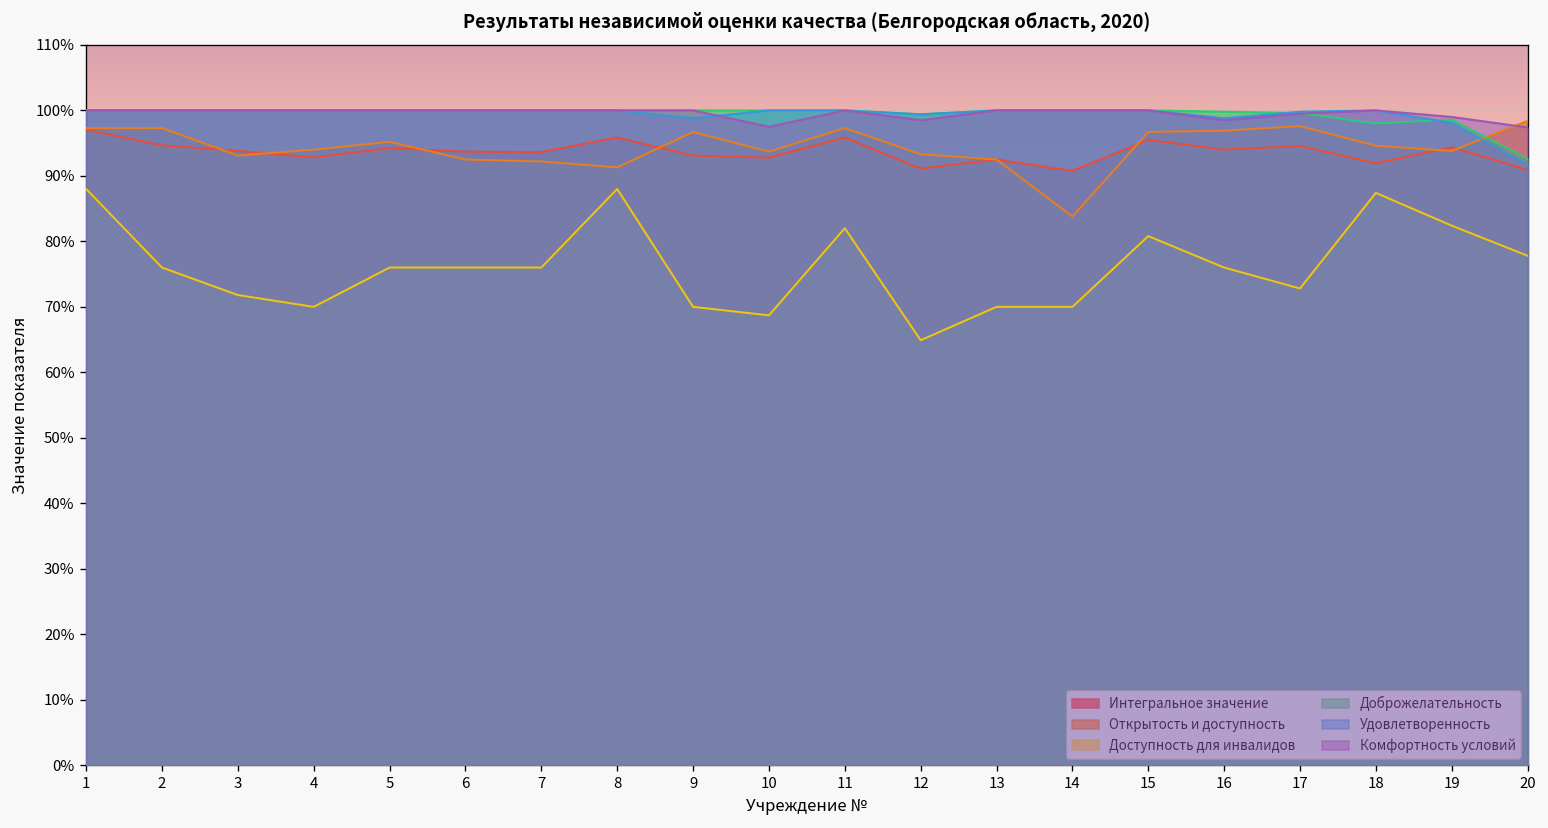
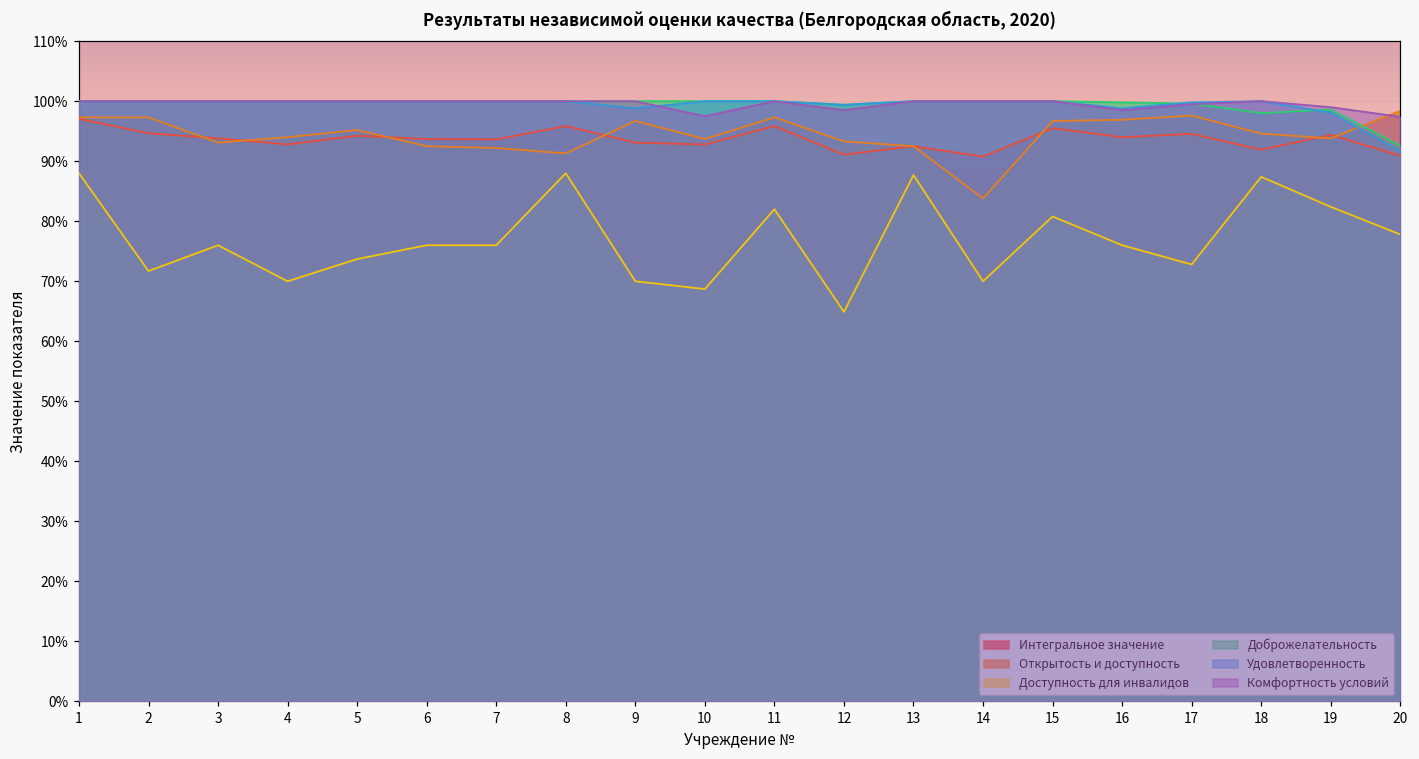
Доступность для инвалидов, 2: 76% -> 72%
Доступность для инвалидов, 3: 72% -> 76%
Доступность для инвалидов, 5: 76% -> 74%
Доступность для инвалидов, 13: 70% -> 88%
